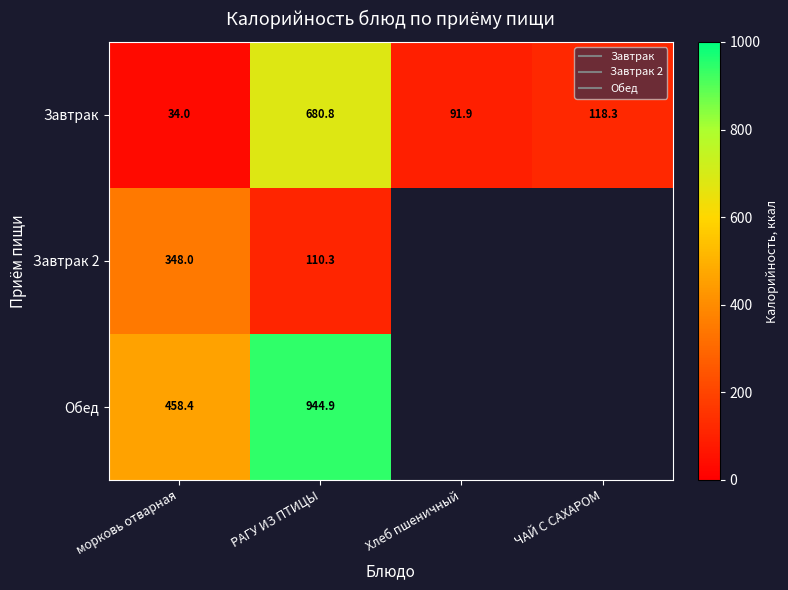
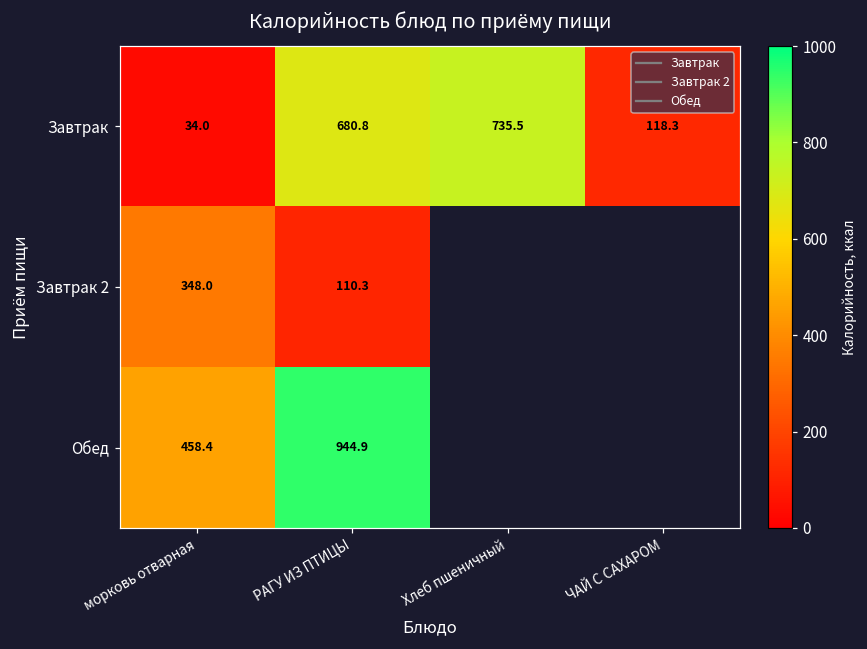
Завтрак, Хлеб пшеничный: 91.9 -> 735.5
